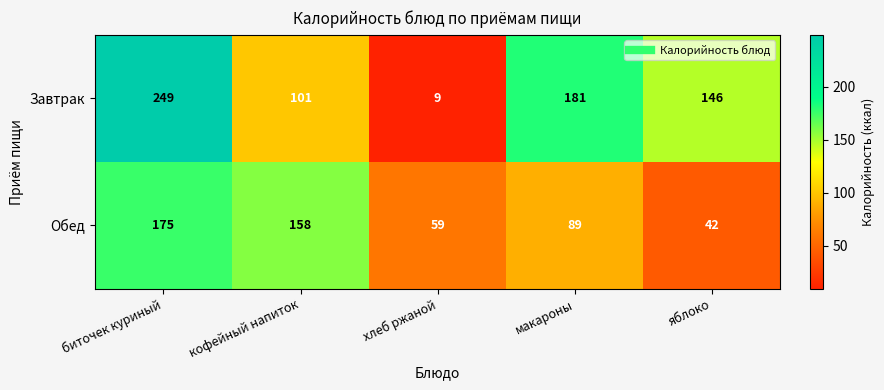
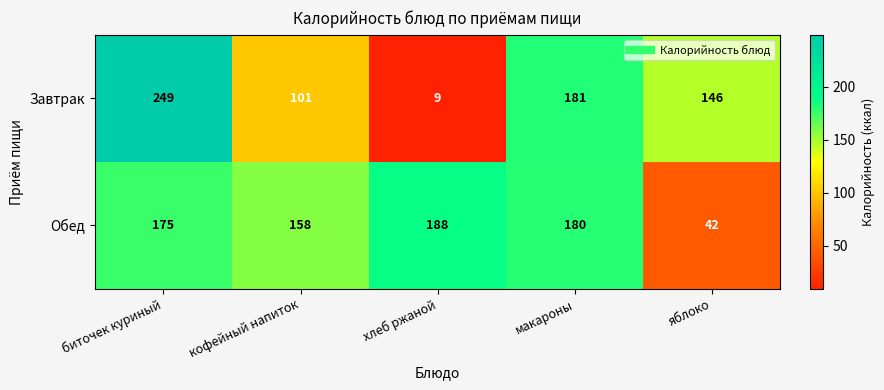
Обед, хлеб ржаной: 59 -> 188
Обед, макароны: 89 -> 180
